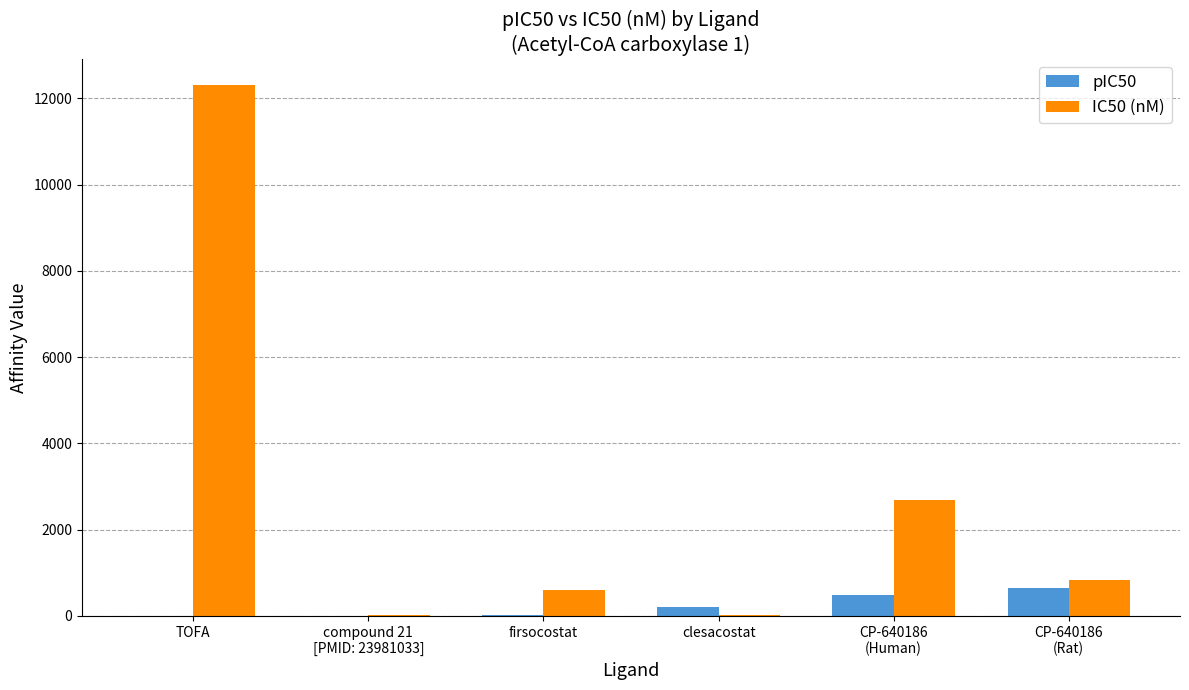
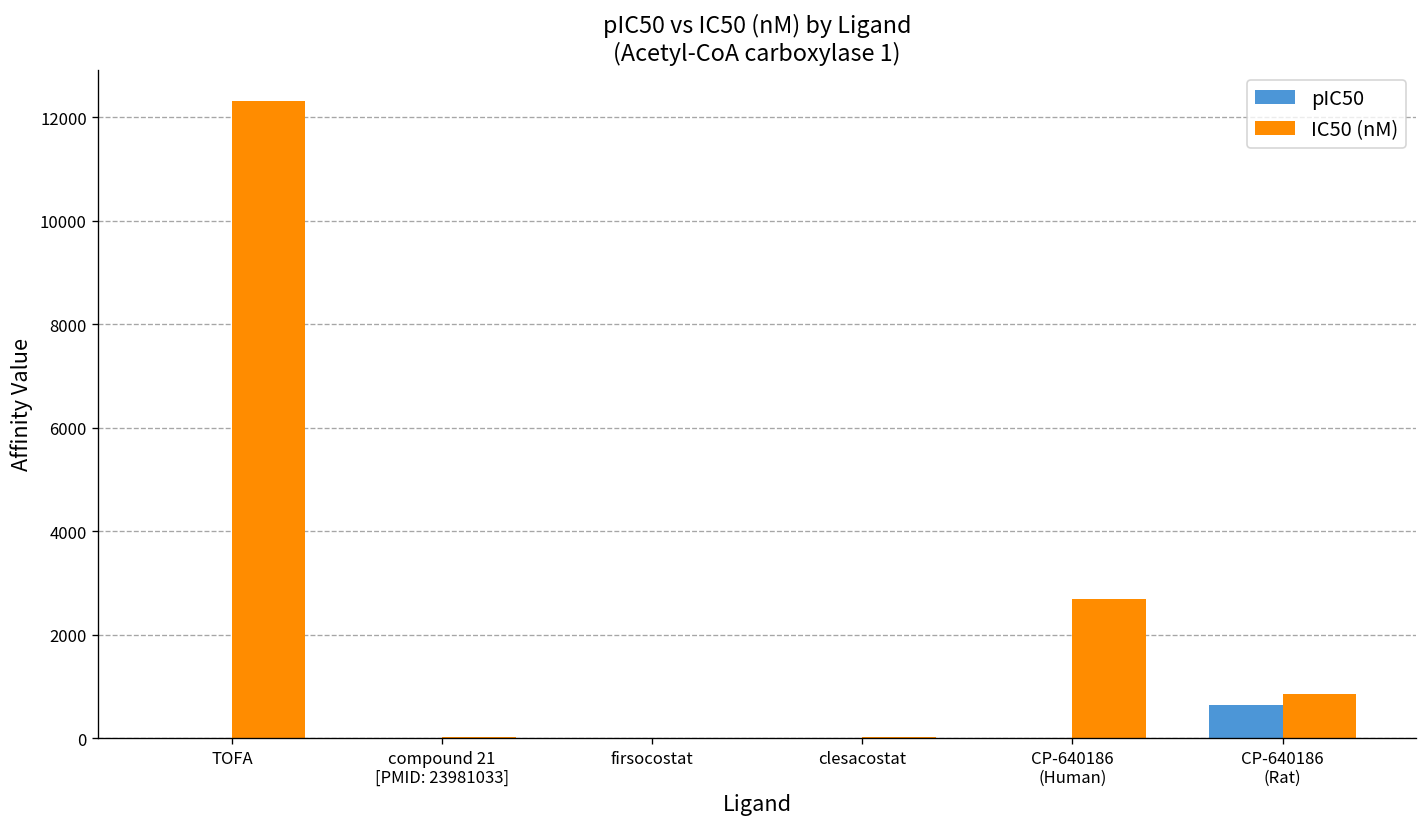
IC50 (nM), firsocostat: 600 -> 0
pIC50, clesacostat: 200 -> 0
pIC50, CP-640186 (Human): 500 -> 0
